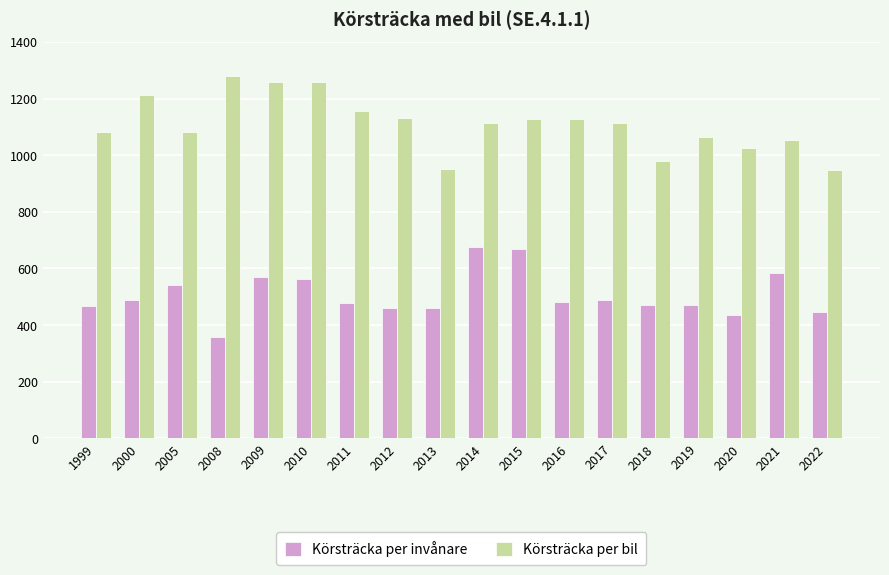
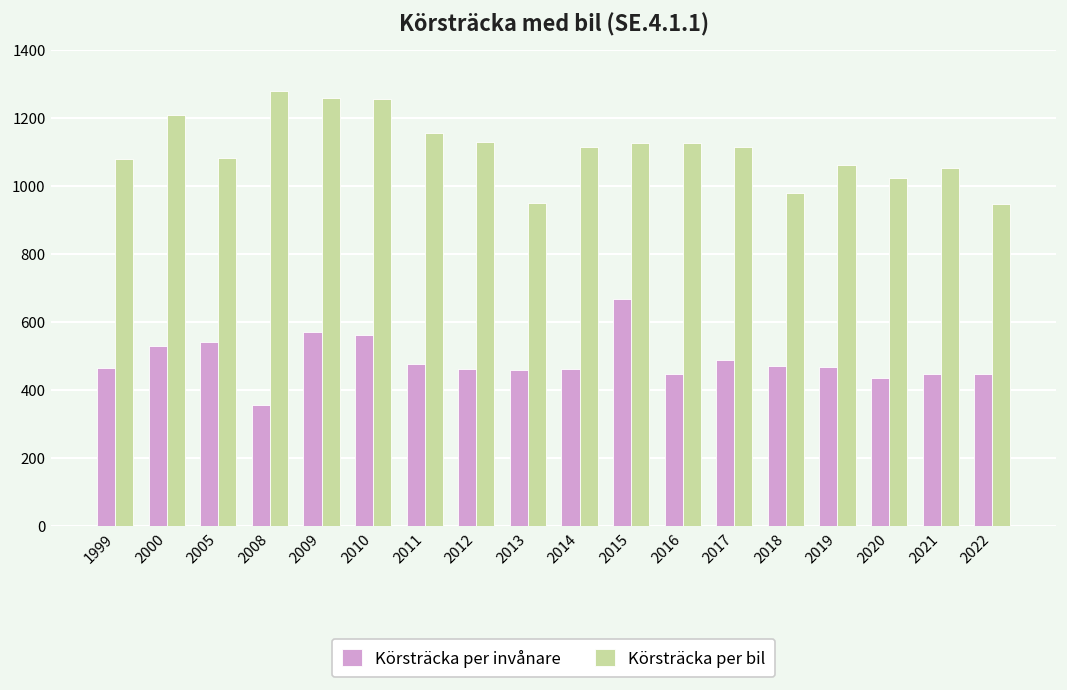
Körsträcka per invånare, 2000: 490 -> 530
Körsträcka per invånare, 2014: 670 -> 460
Körsträcka per invånare, 2016: 480 -> 450
Körsträcka per invånare, 2021: 580 -> 450
